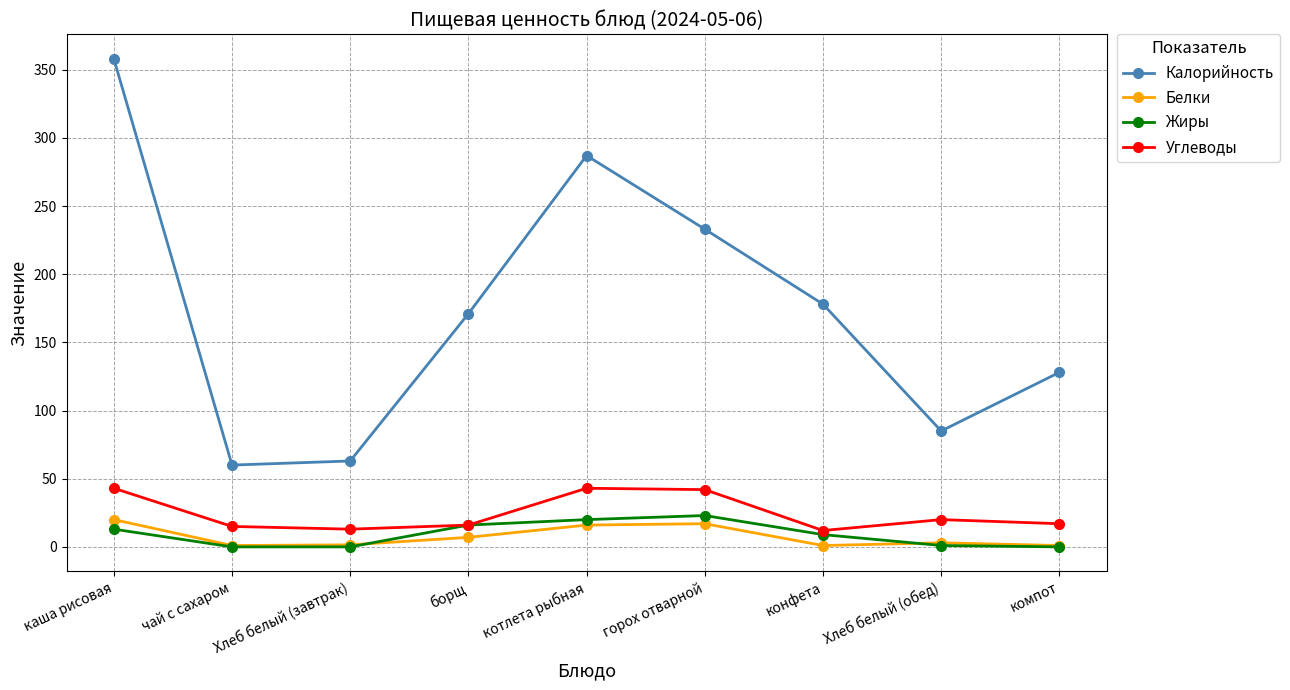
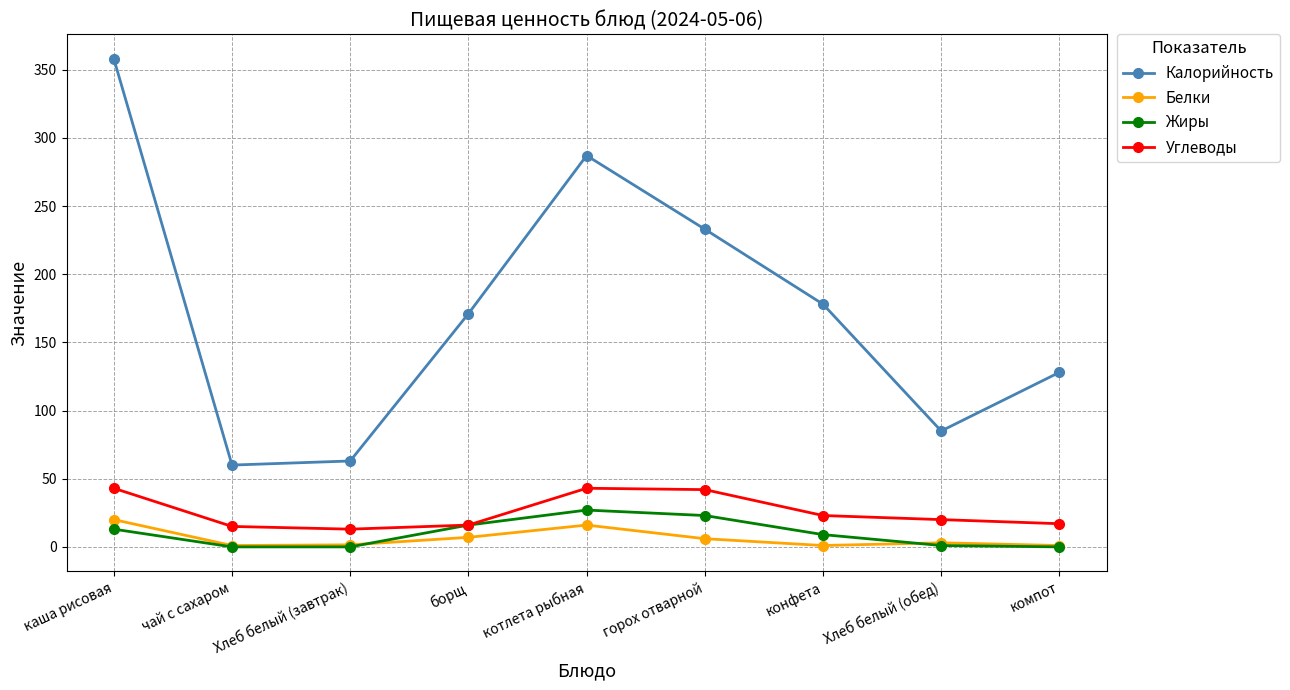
Жиры, котлета рыбная: 20 -> 27
Белки, горох отварной: 17 -> 6
Углеводы, конфета: 12 -> 23
